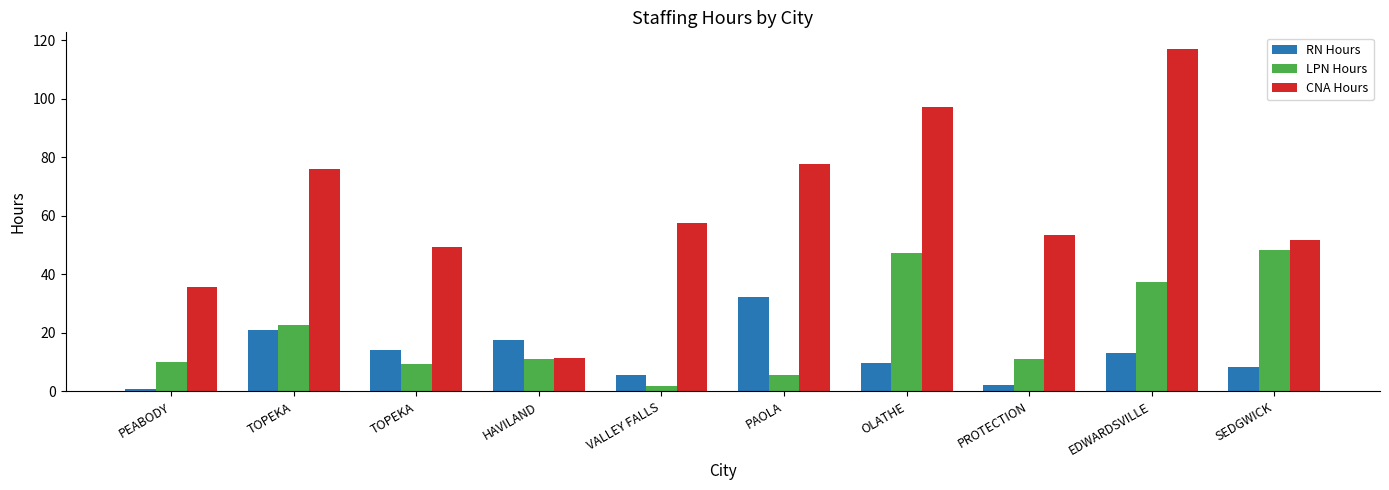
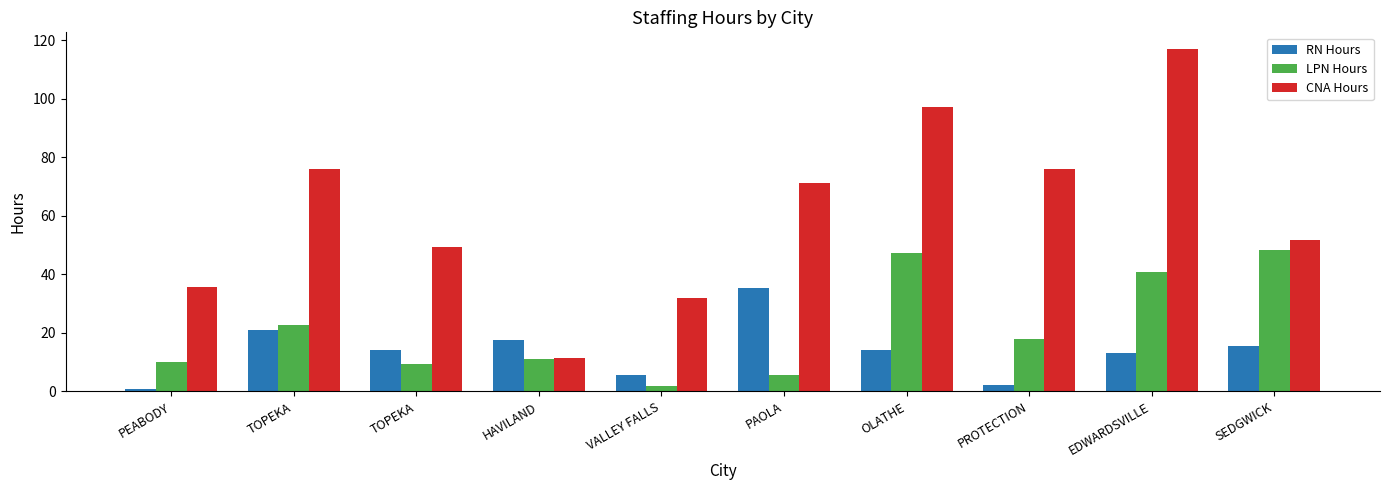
CNA Hours, VALLEY FALLS: 57 -> 32
RN Hours, PAOLA: 32 -> 35
CNA Hours, PAOLA: 78 -> 71
RN Hours, OLATHE: 10 -> 14
LPN Hours, PROTECTION: 11 -> 18
CNA Hours, PROTECTION: 53 -> 76
LPN Hours, EDWARDSVILLE: 37 -> 41
RN Hours, SEDGWICK: 8 -> 15
